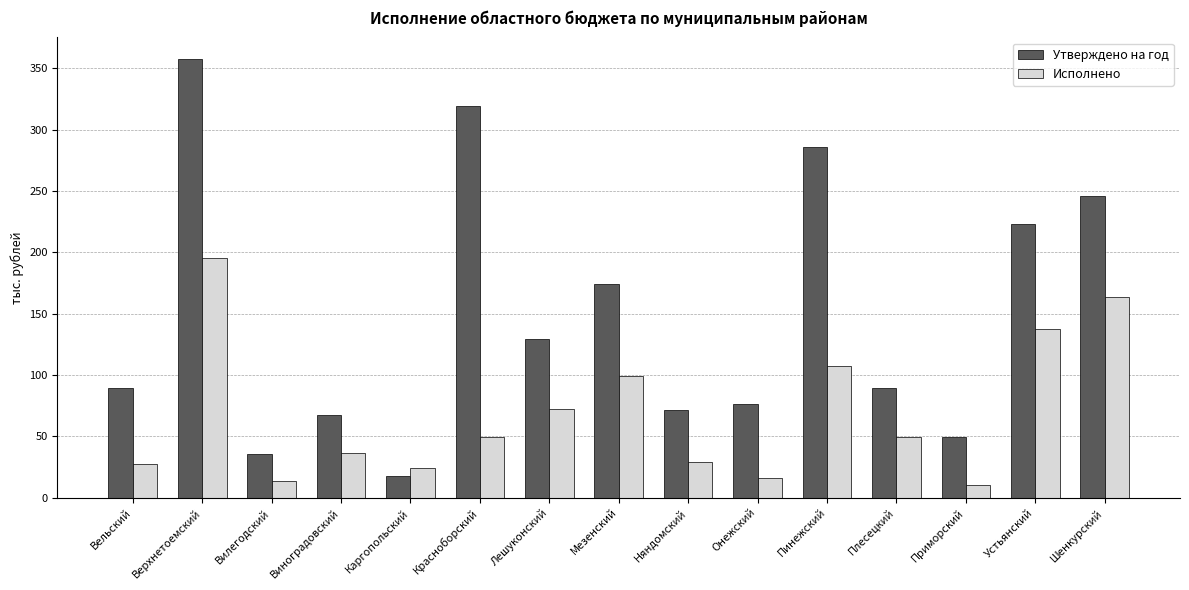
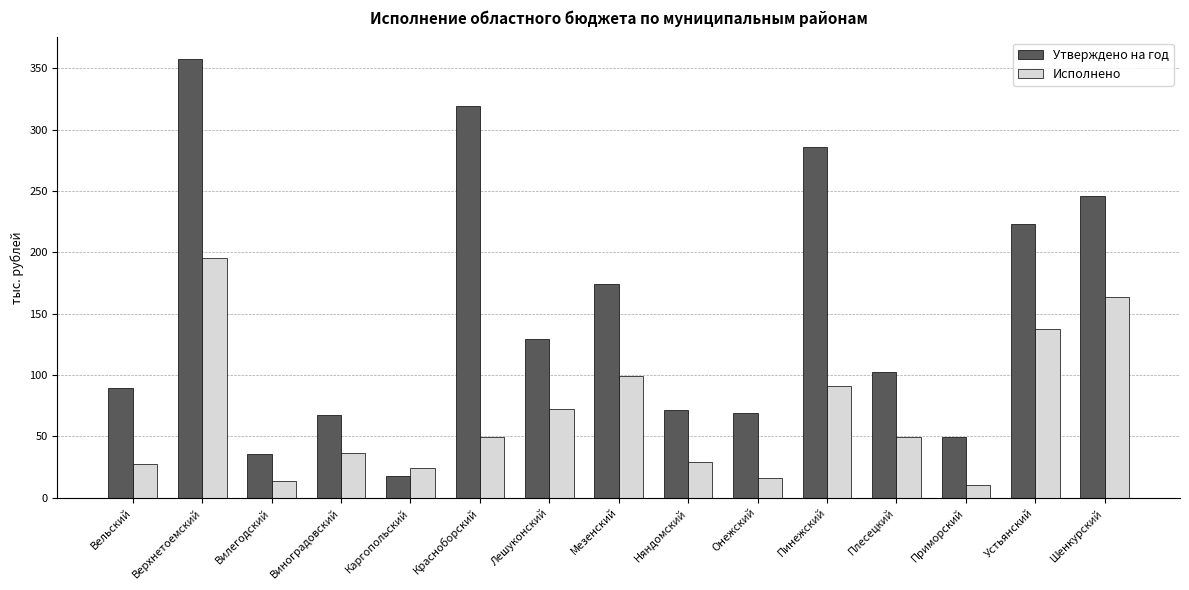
Утверждено на год, Онежский: 76 -> 69
Исполнено, Пинежский: 107 -> 91
Утверждено на год, Плесецкий: 89 -> 103
